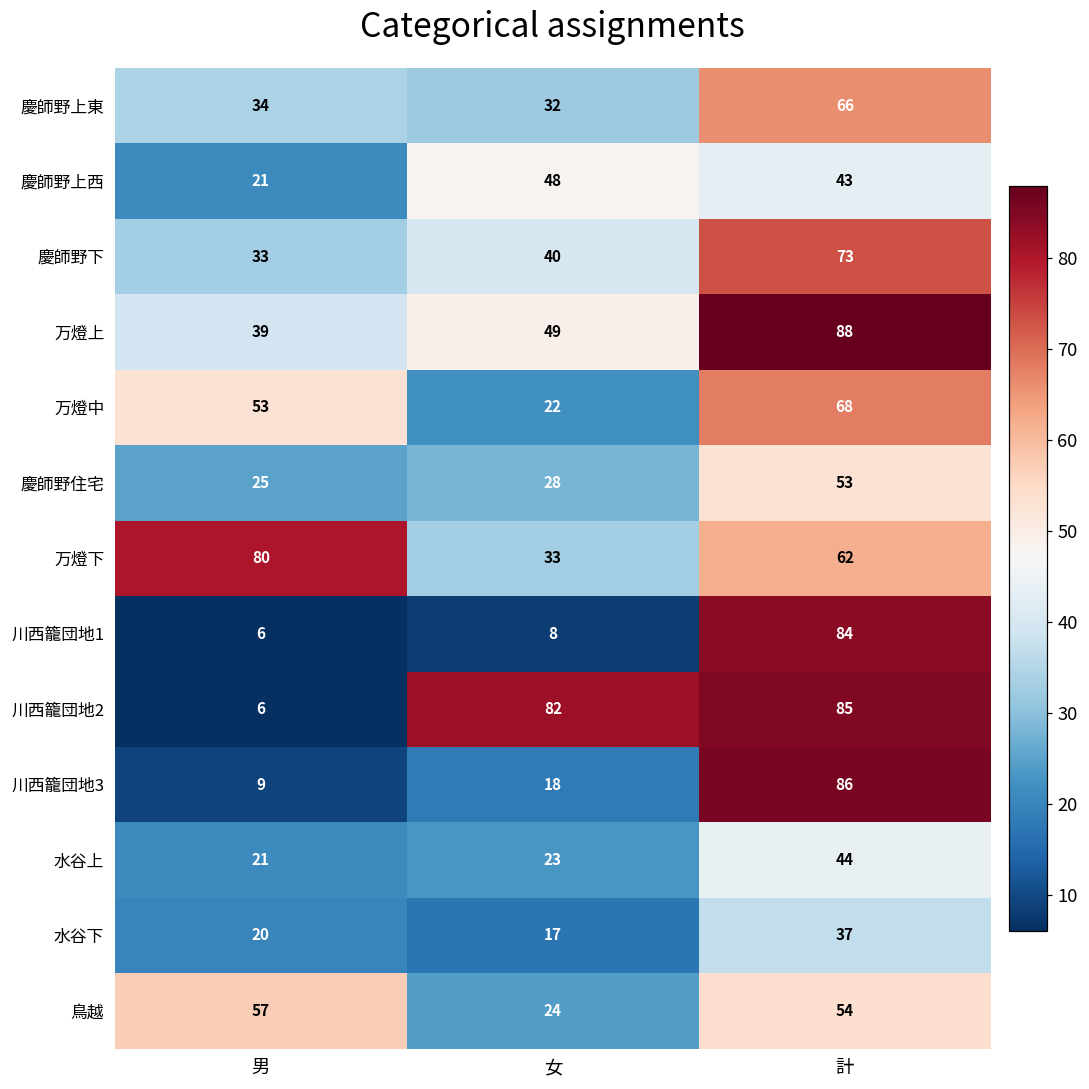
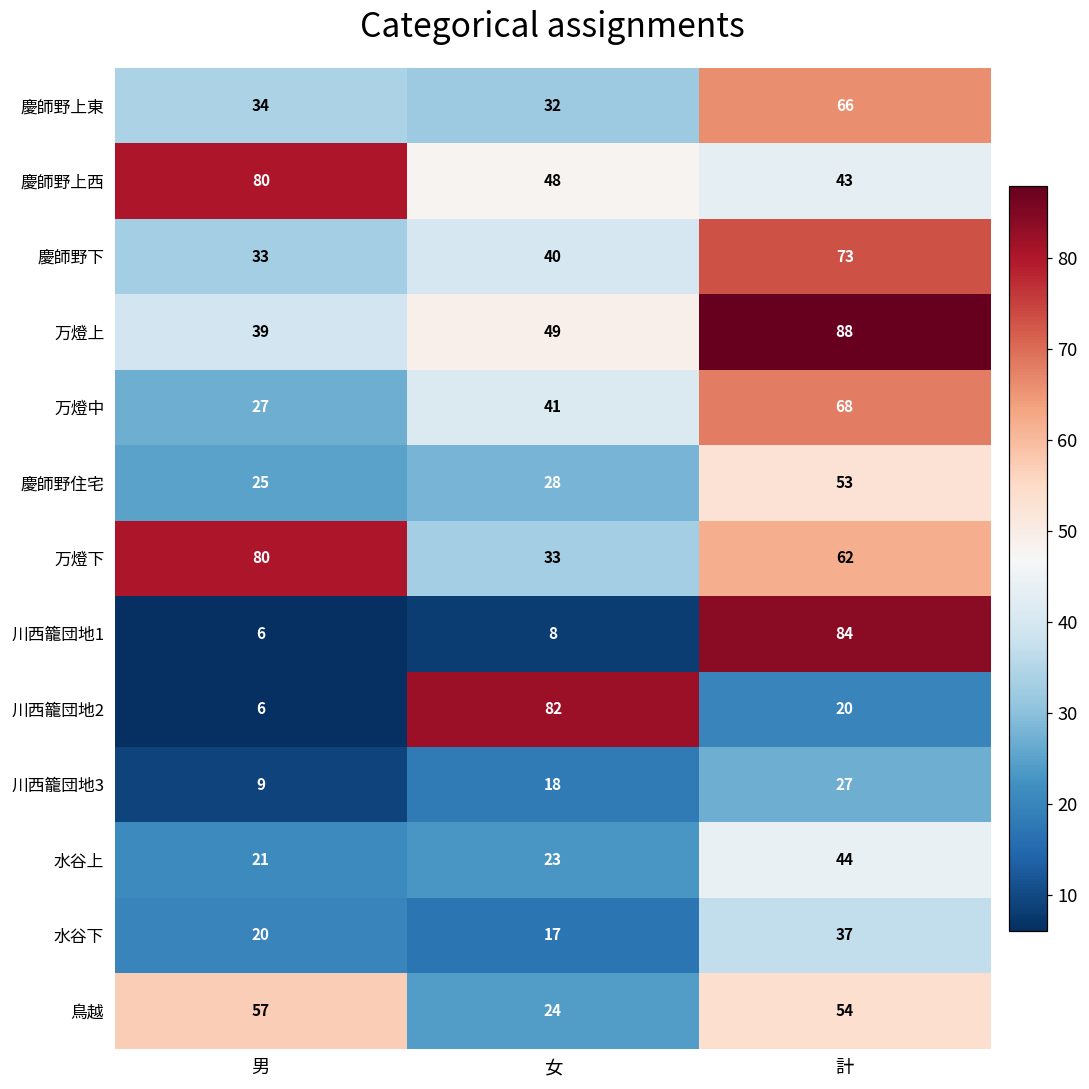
慶師野上西, 男: 21 -> 80
万燈中, 男: 53 -> 27
万燈中, 女: 22 -> 41
川西籠団地2, 計: 85 -> 20
川西籠団地3, 計: 86 -> 27
